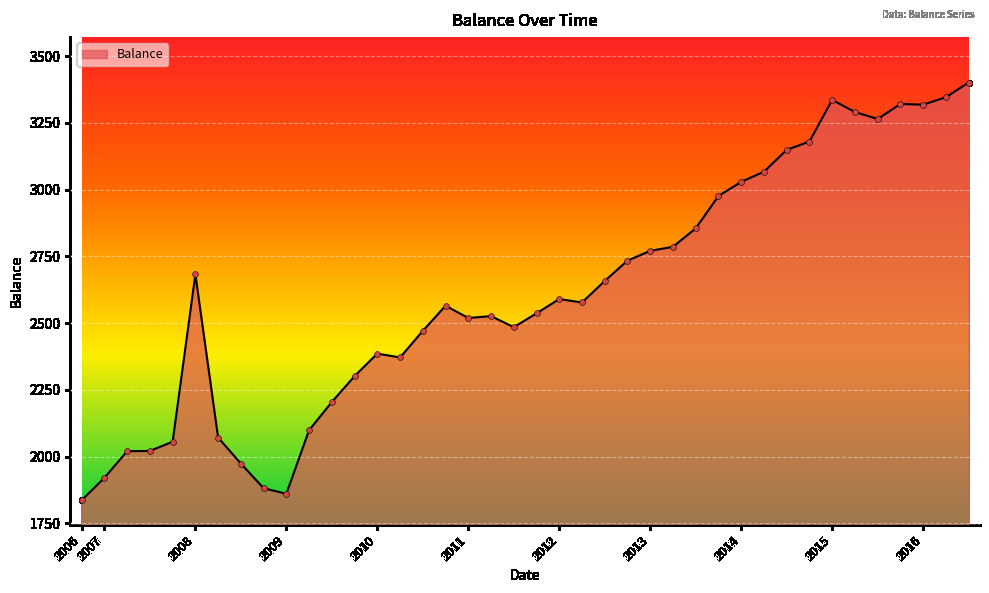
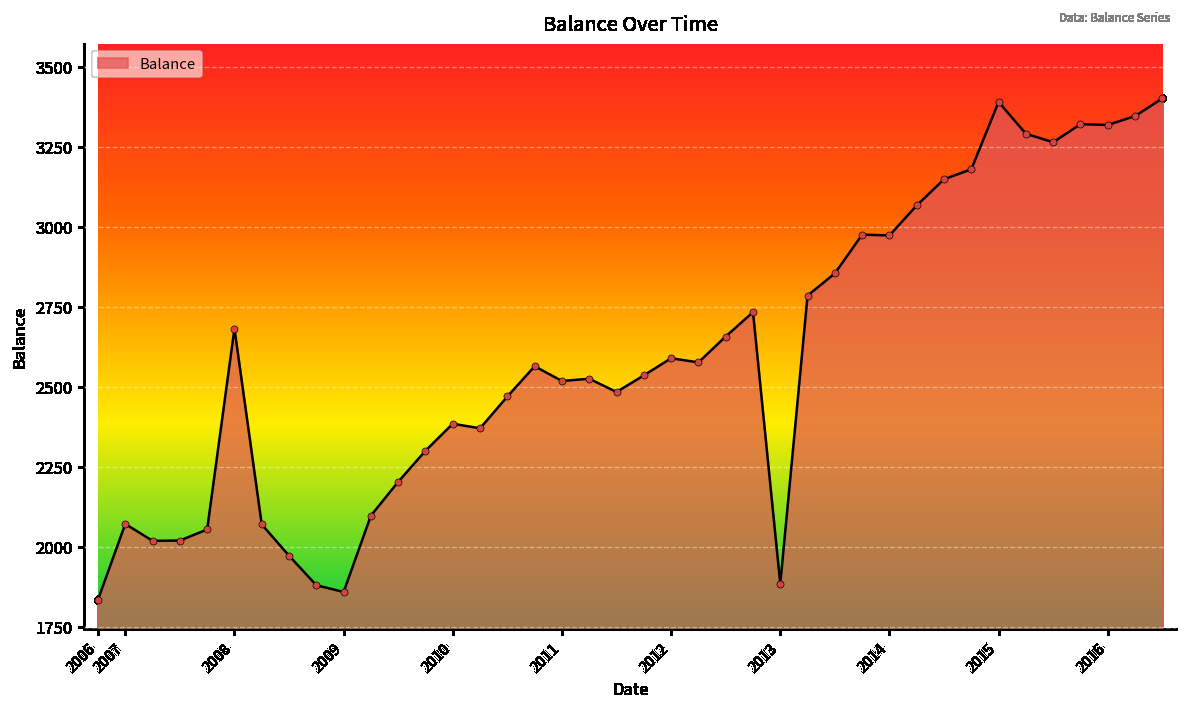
2007: 1920 -> 2070
2013: 2770 -> 1890
2014: 3030 -> 2970
2015: 3340 -> 3390
